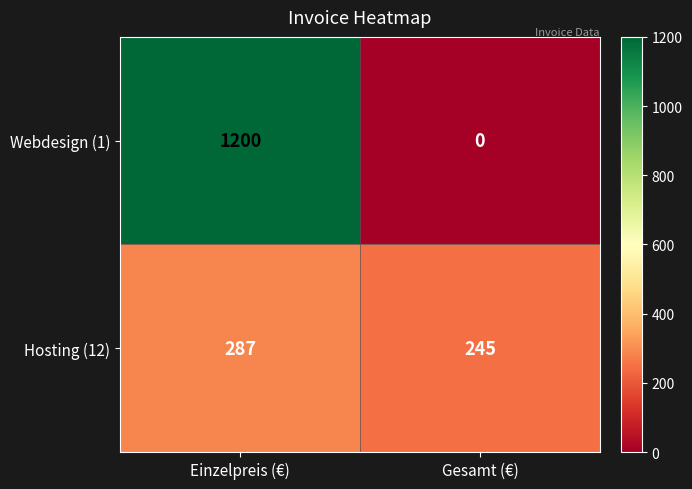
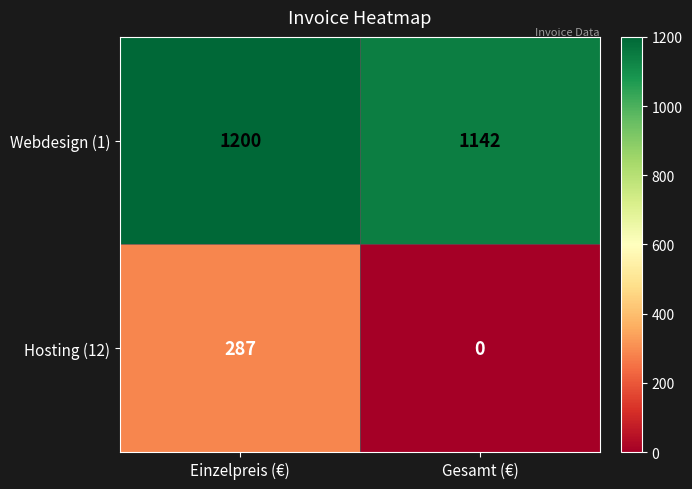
Webdesign (1), Gesamt (€): 0 -> 1142
Hosting (12), Gesamt (€): 245 -> 0
